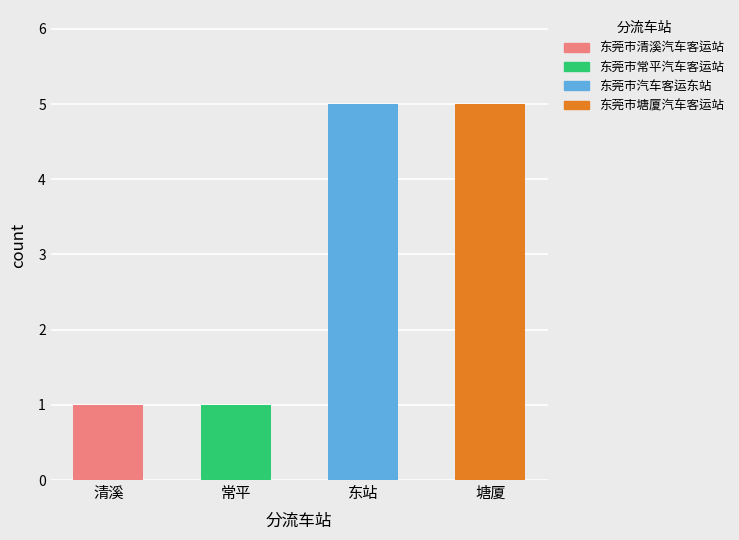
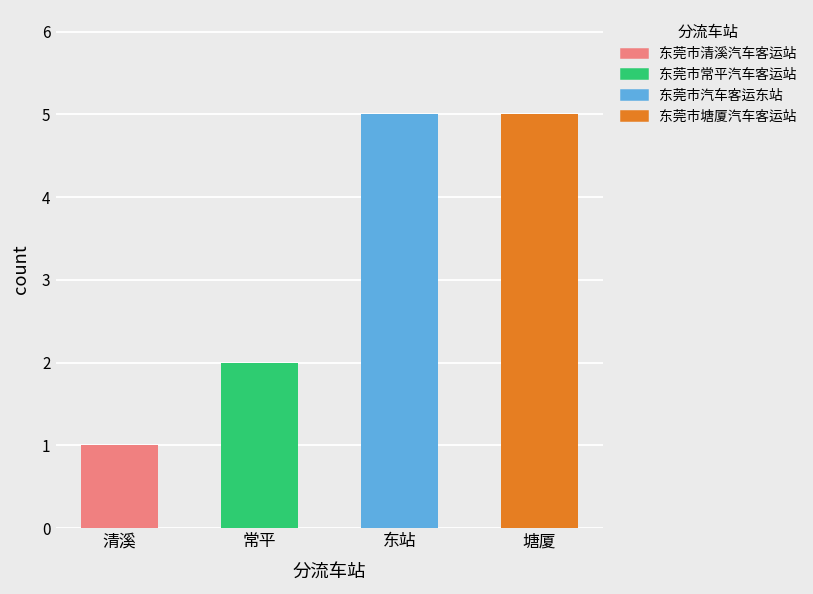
常平: 1 -> 2
